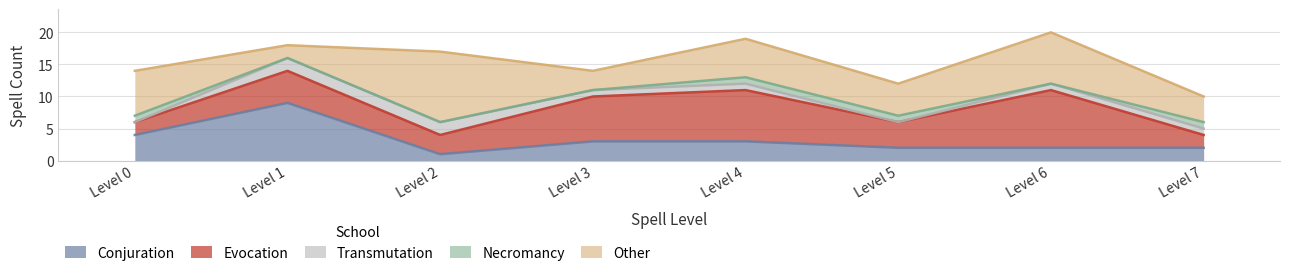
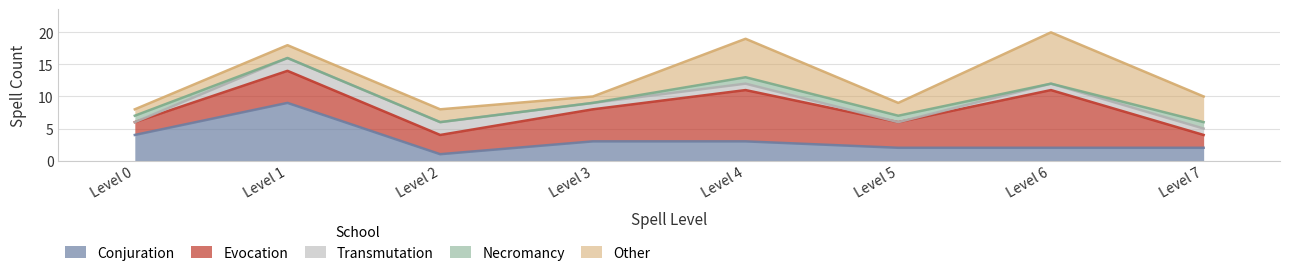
Other, Level 0: 7 -> 1
Other, Level 2: 11 -> 2
Evocation, Level 3: 7 -> 5
Other, Level 3: 3 -> 1
Other, Level 5: 5 -> 2
